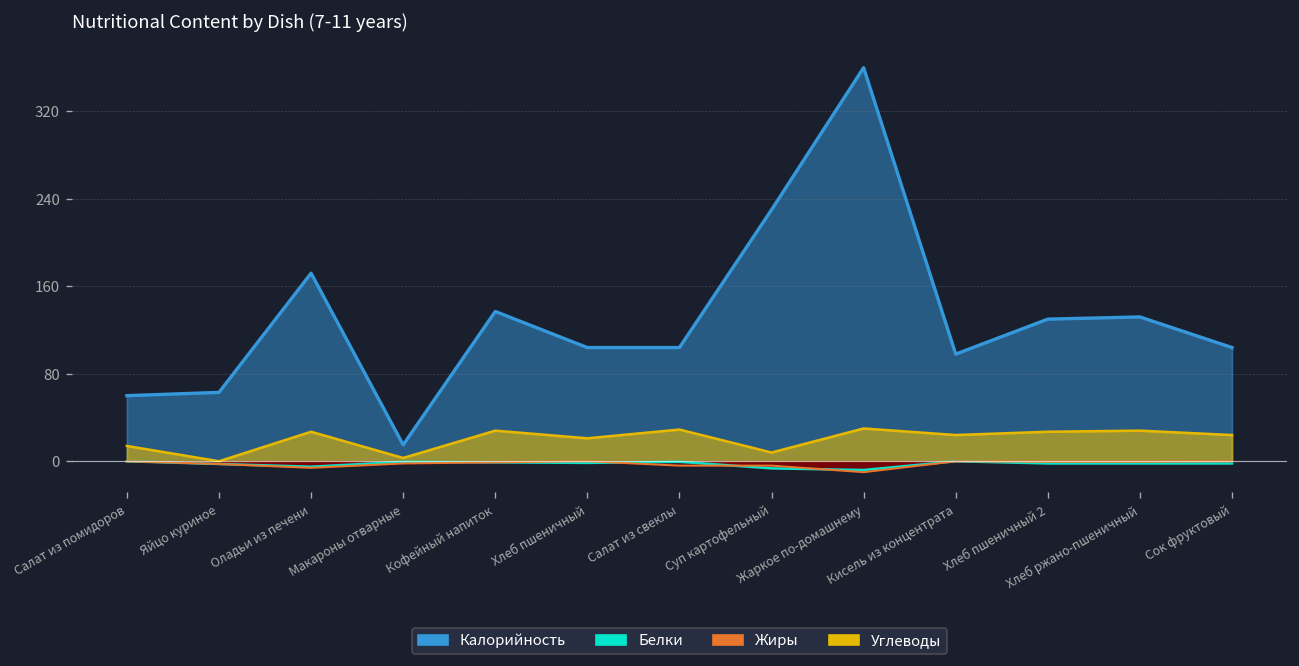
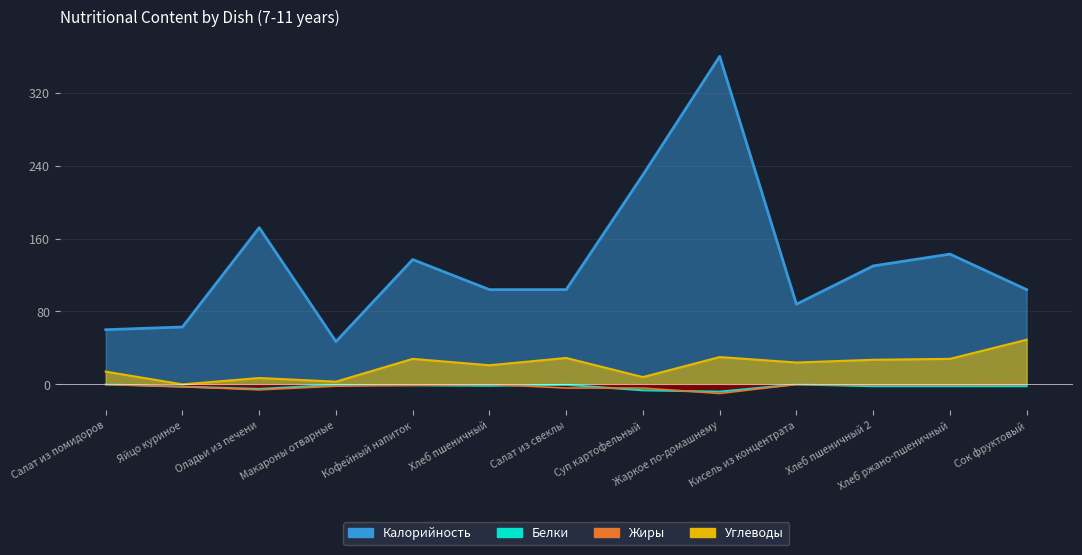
Углеводы, Оладьи из печени: 30 -> 10
Калорийность, Макароны отварные: 20 -> 50
Калорийность, Кисель из концентрата: 100 -> 90
Калорийность, Хлеб ржано-пшеничный: 130 -> 140
Углеводы, Сок фруктовый: 20 -> 50
